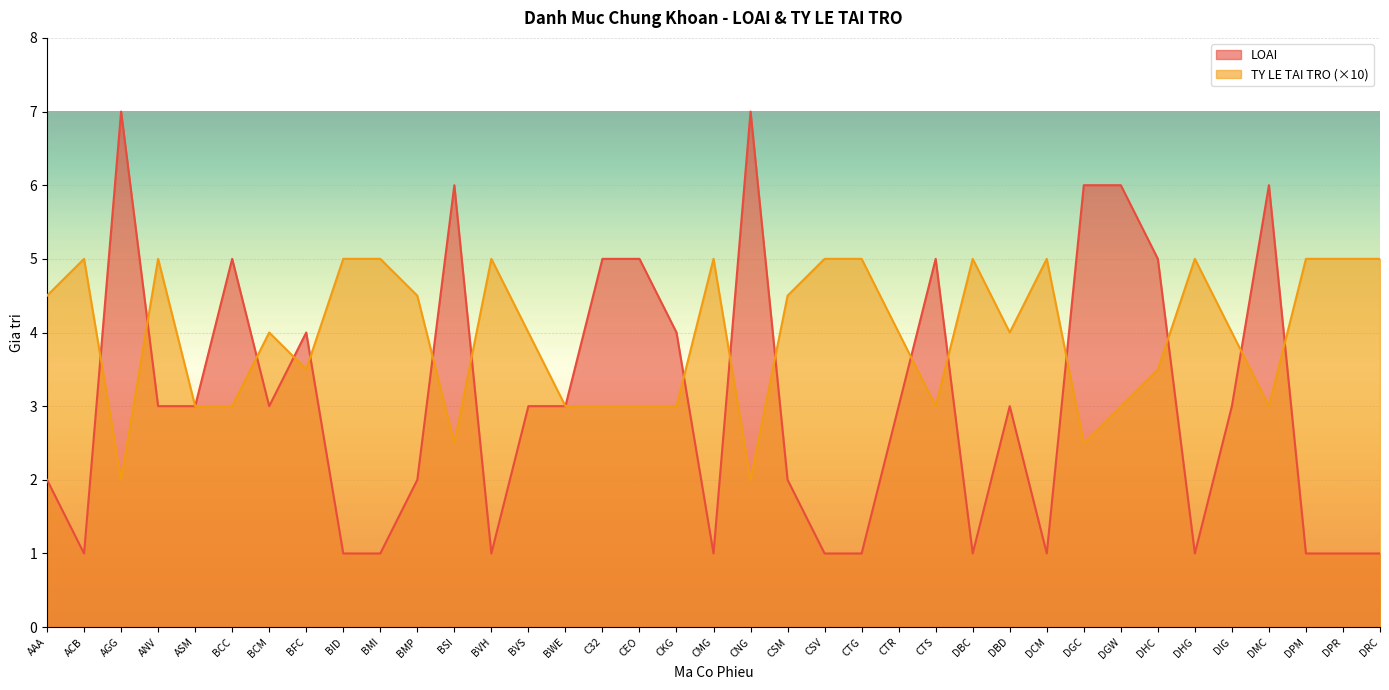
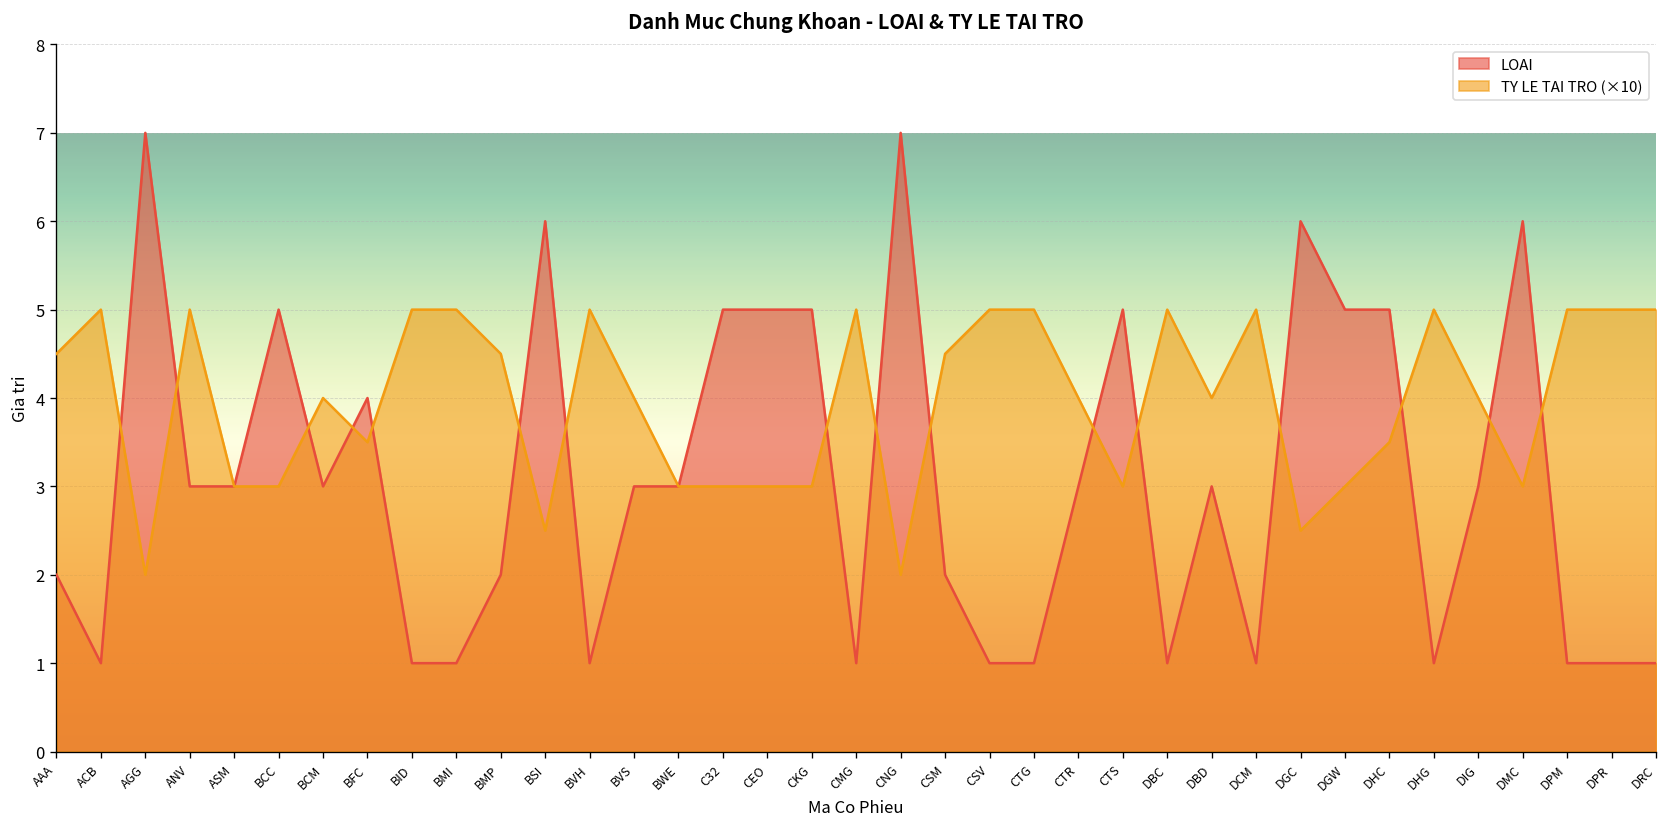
LOAI, CKG: 4 -> 5
LOAI, DGW: 6 -> 5
